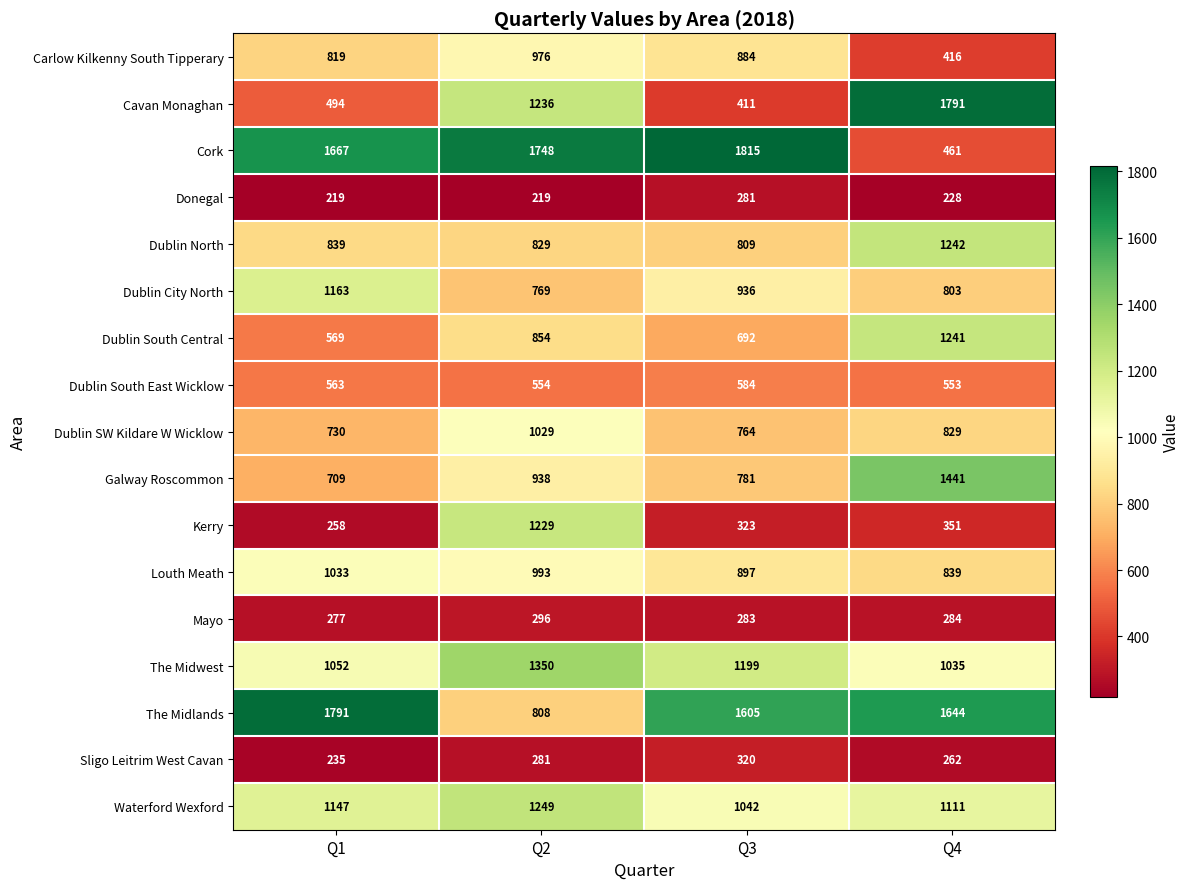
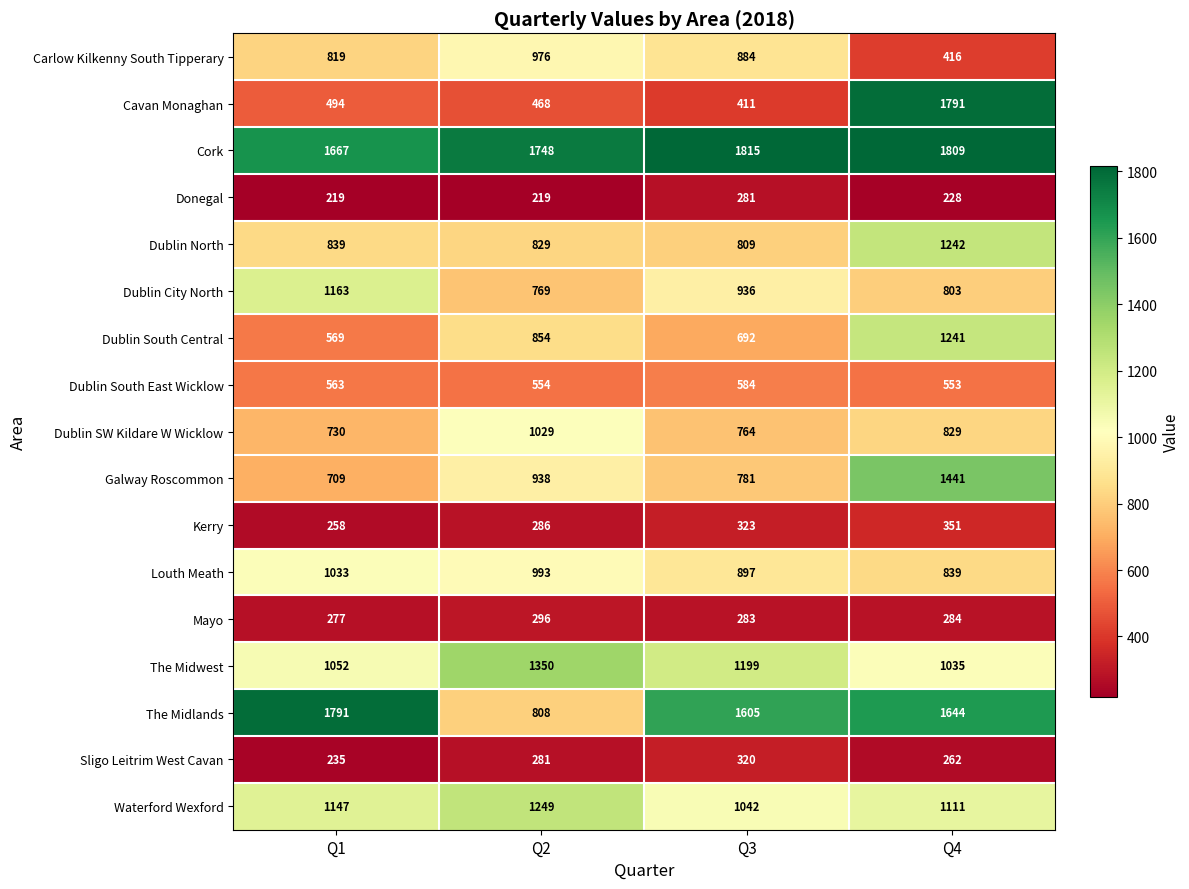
Cavan Monaghan, Q2: 1236 -> 468
Cork, Q4: 461 -> 1809
Kerry, Q2: 1229 -> 286
